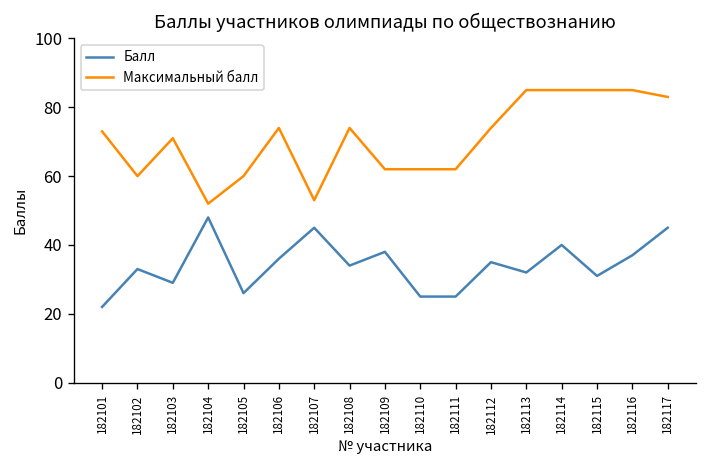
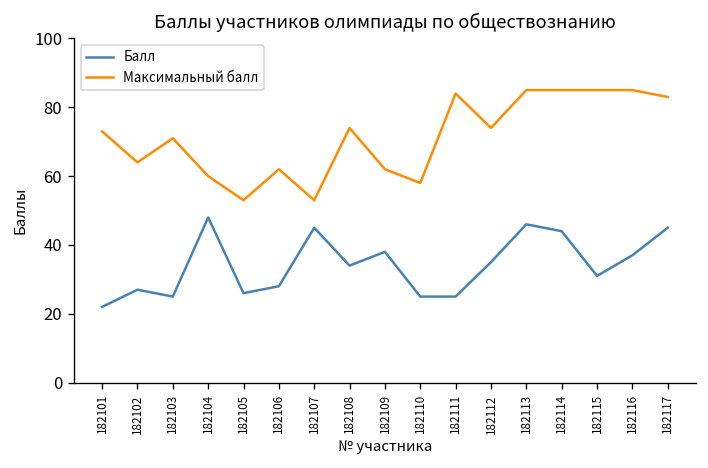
Балл, 182102: 33 -> 27
Максимальный балл, 182102: 60 -> 64
Балл, 182103: 29 -> 25
Максимальный балл, 182104: 52 -> 60
Максимальный балл, 182105: 60 -> 53
Балл, 182106: 36 -> 28
Максимальный балл, 182106: 74 -> 62
Максимальный балл, 182110: 62 -> 58
Максимальный балл, 182111: 62 -> 84
Балл, 182113: 32 -> 46
Балл, 182114: 40 -> 44
